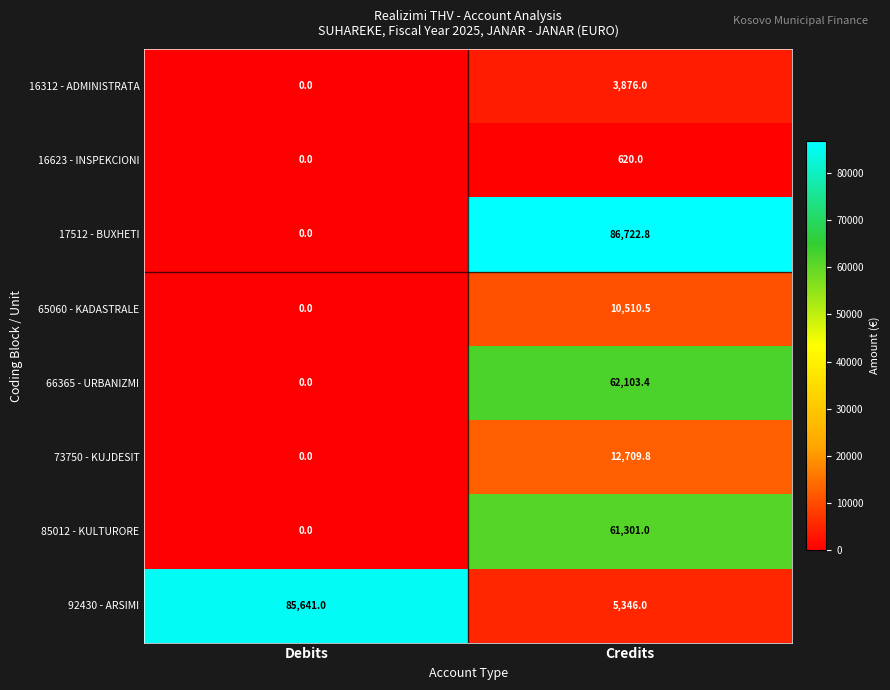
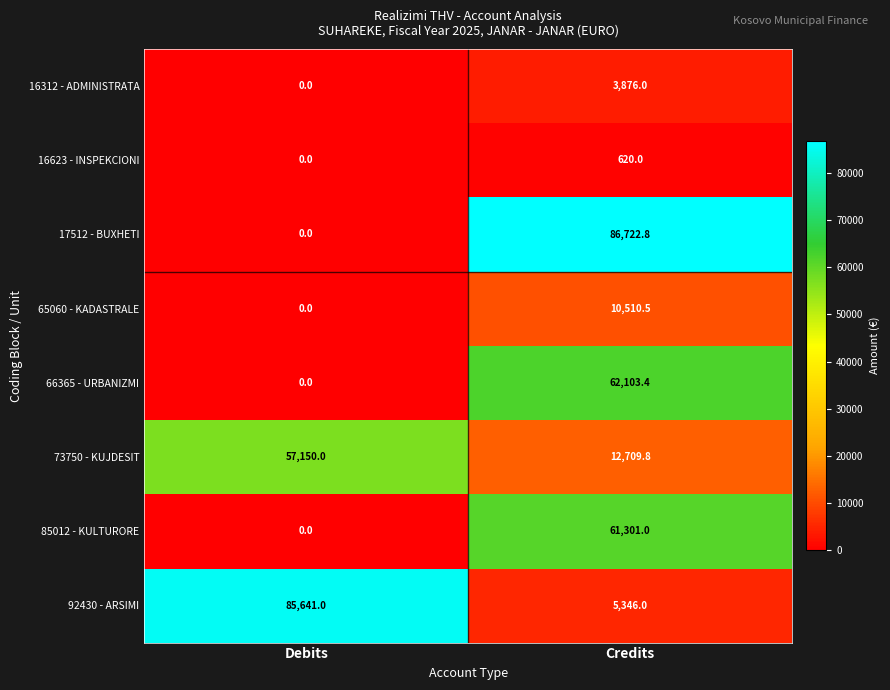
73750 - KUJDESIT, Debits: 0.0 -> 57,150.0
